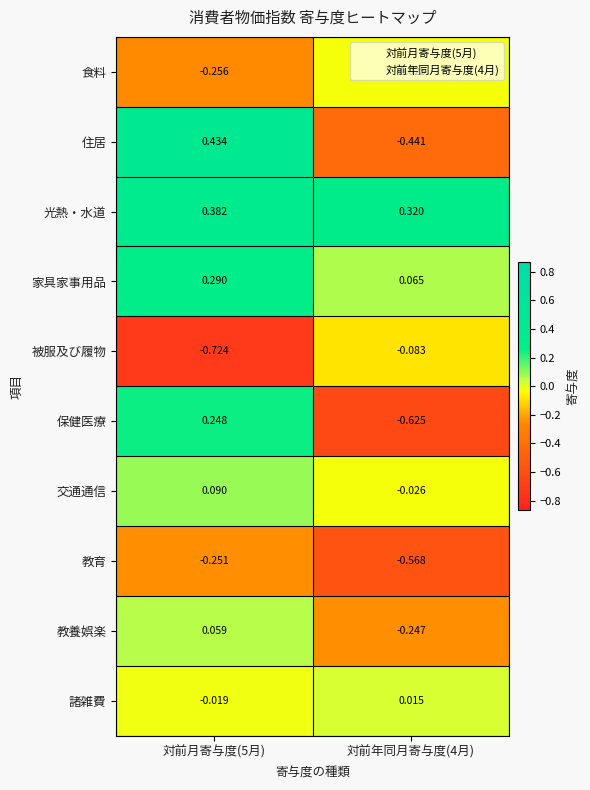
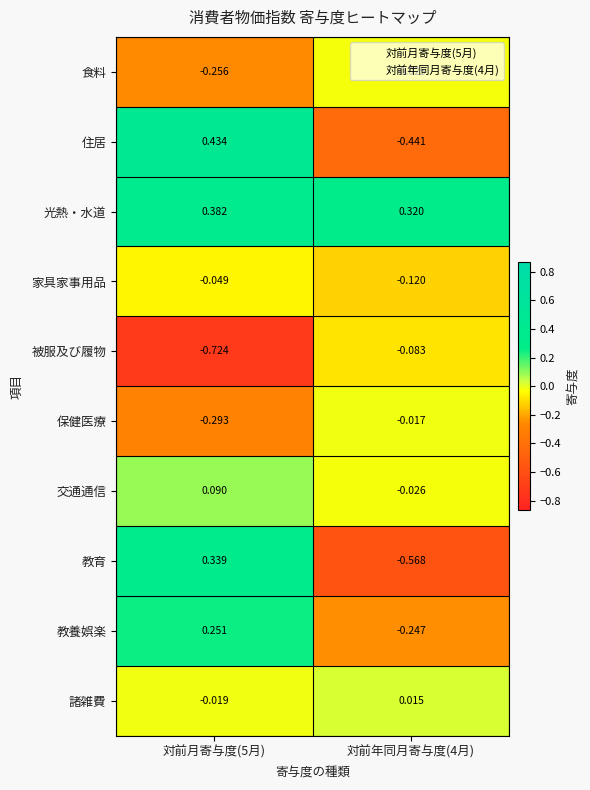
家具家事用品, 対前月寄与度(5月): 0.290 -> -0.049
家具家事用品, 対前年同月寄与度(4月): 0.065 -> -0.120
保健医療, 対前月寄与度(5月): 0.248 -> -0.293
保健医療, 対前年同月寄与度(4月): -0.625 -> -0.017
教育, 対前月寄与度(5月): -0.251 -> 0.339
教養娯楽, 対前月寄与度(5月): 0.059 -> 0.251
